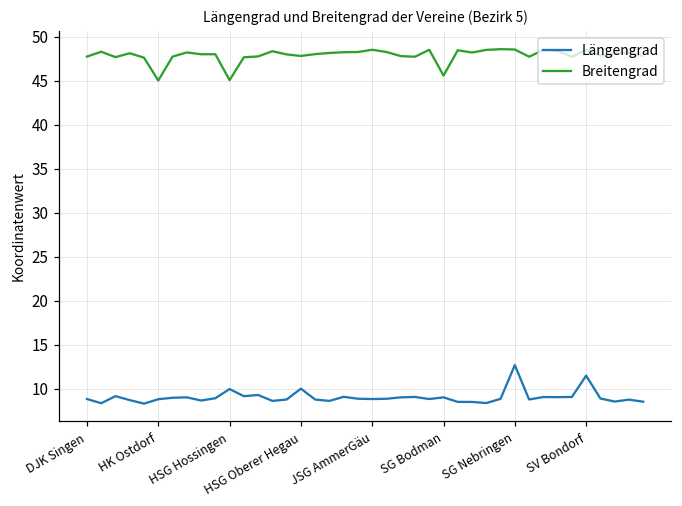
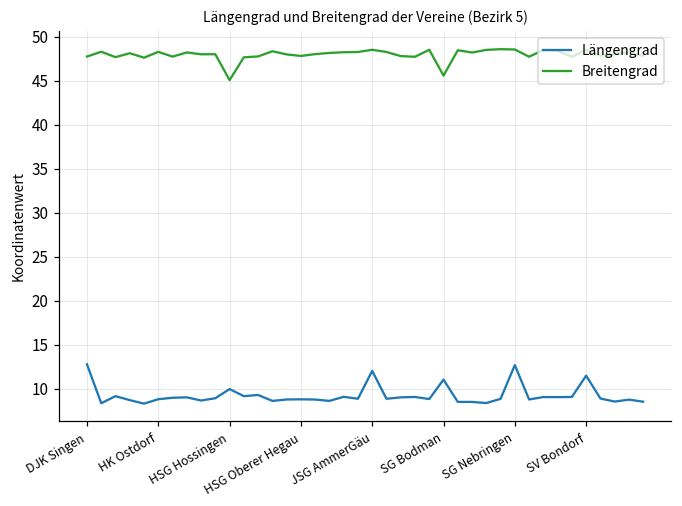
Längengrad, DJK Singen: 9 -> 13
Breitengrad, HK Ostdorf: 45 -> 48
Längengrad, HSG Oberer Hegau: 10 -> 9
Längengrad, JSG AmmerGäu: 9 -> 12
Längengrad, SG Bodman: 9 -> 11
